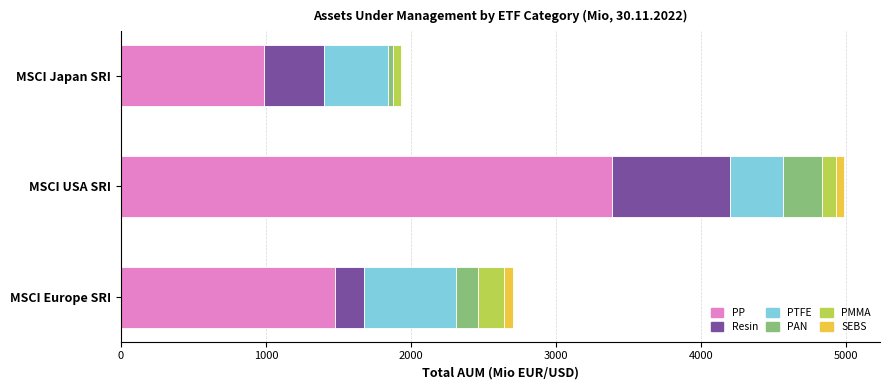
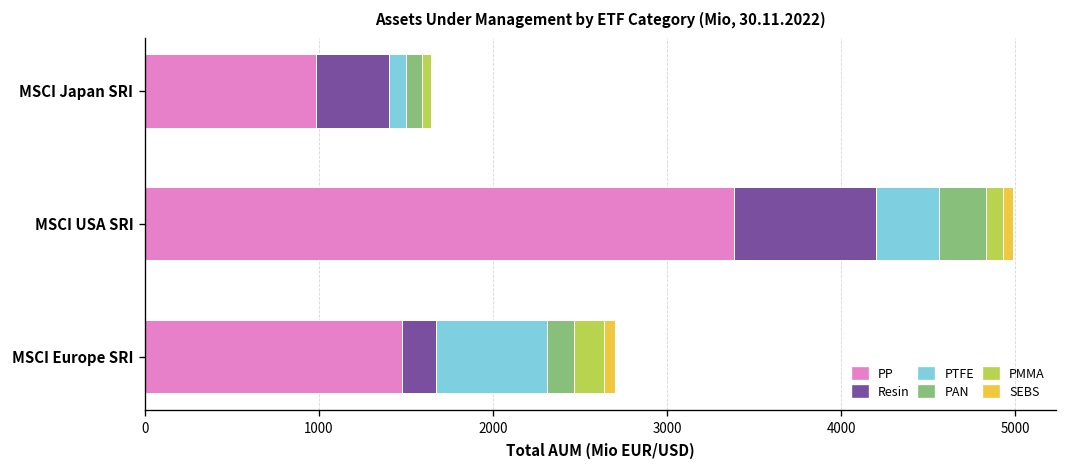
PTFE, MSCI Japan SRI: 440 -> 100
PAN, MSCI Japan SRI: 30 -> 90
